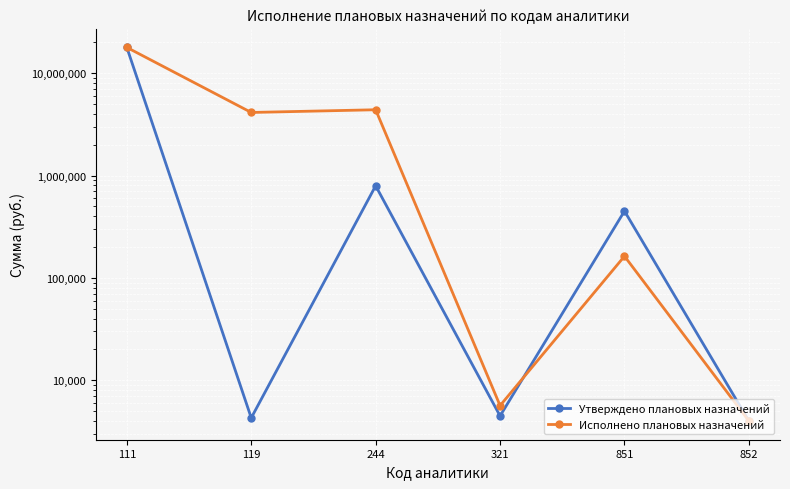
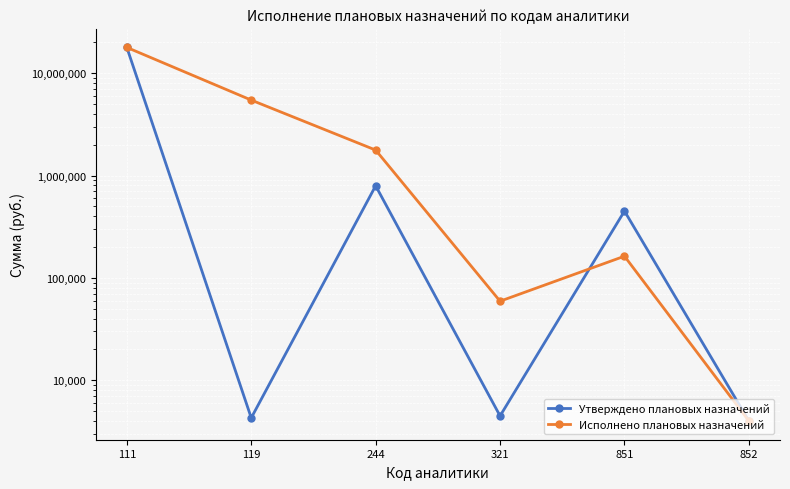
Исполнено плановых назначений, 119: 4,100,000 -> 5,000,000
Исполнено плановых назначений, 244: 4,400,000 -> 1,800,000
Исполнено плановых назначений, 321: 6,000 -> 60,000
